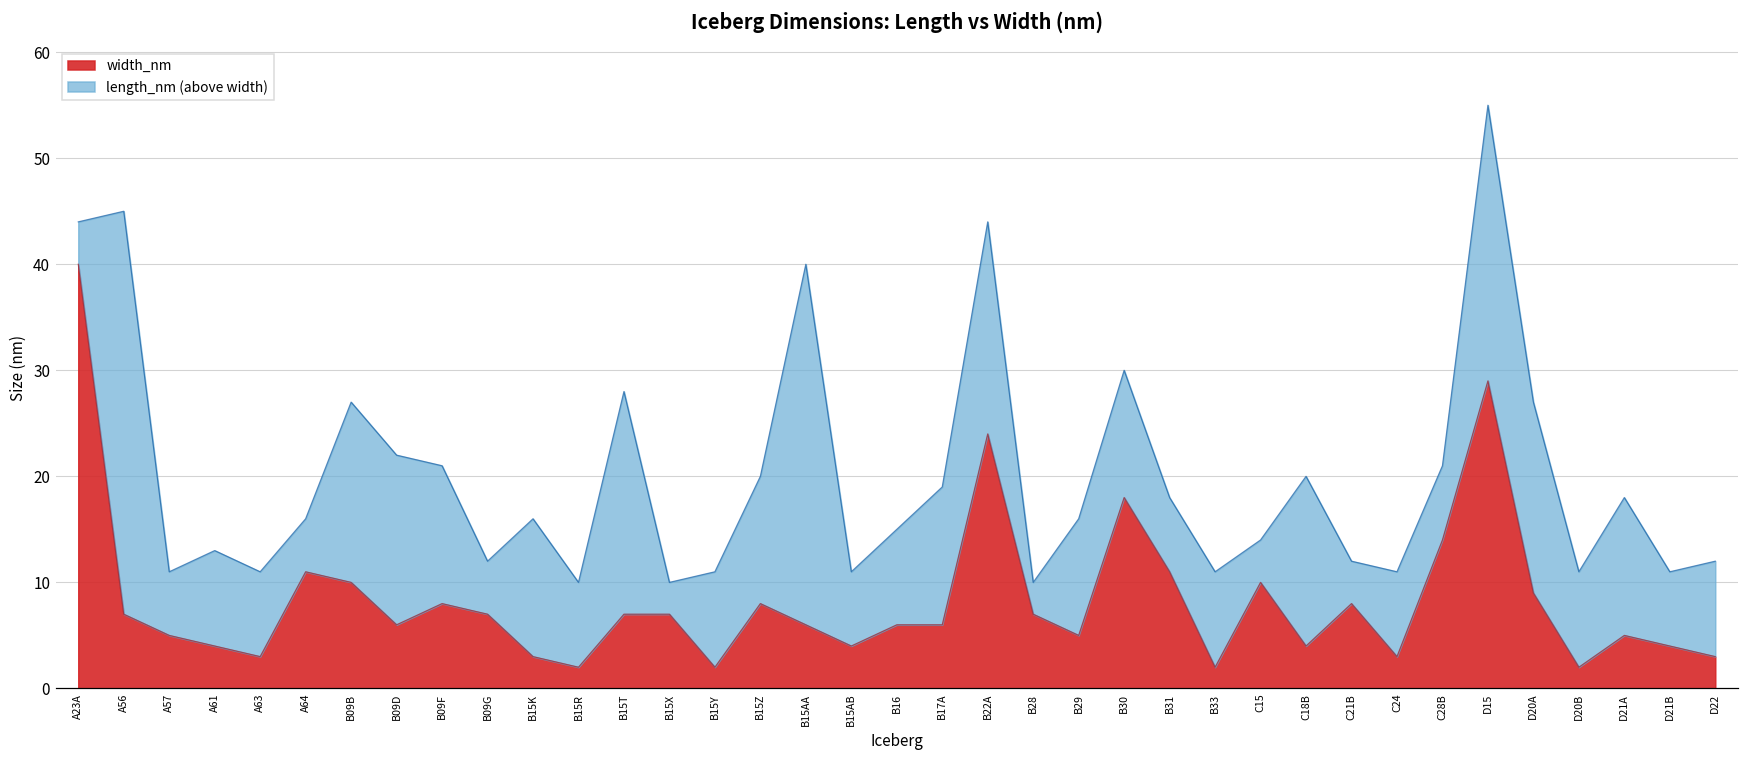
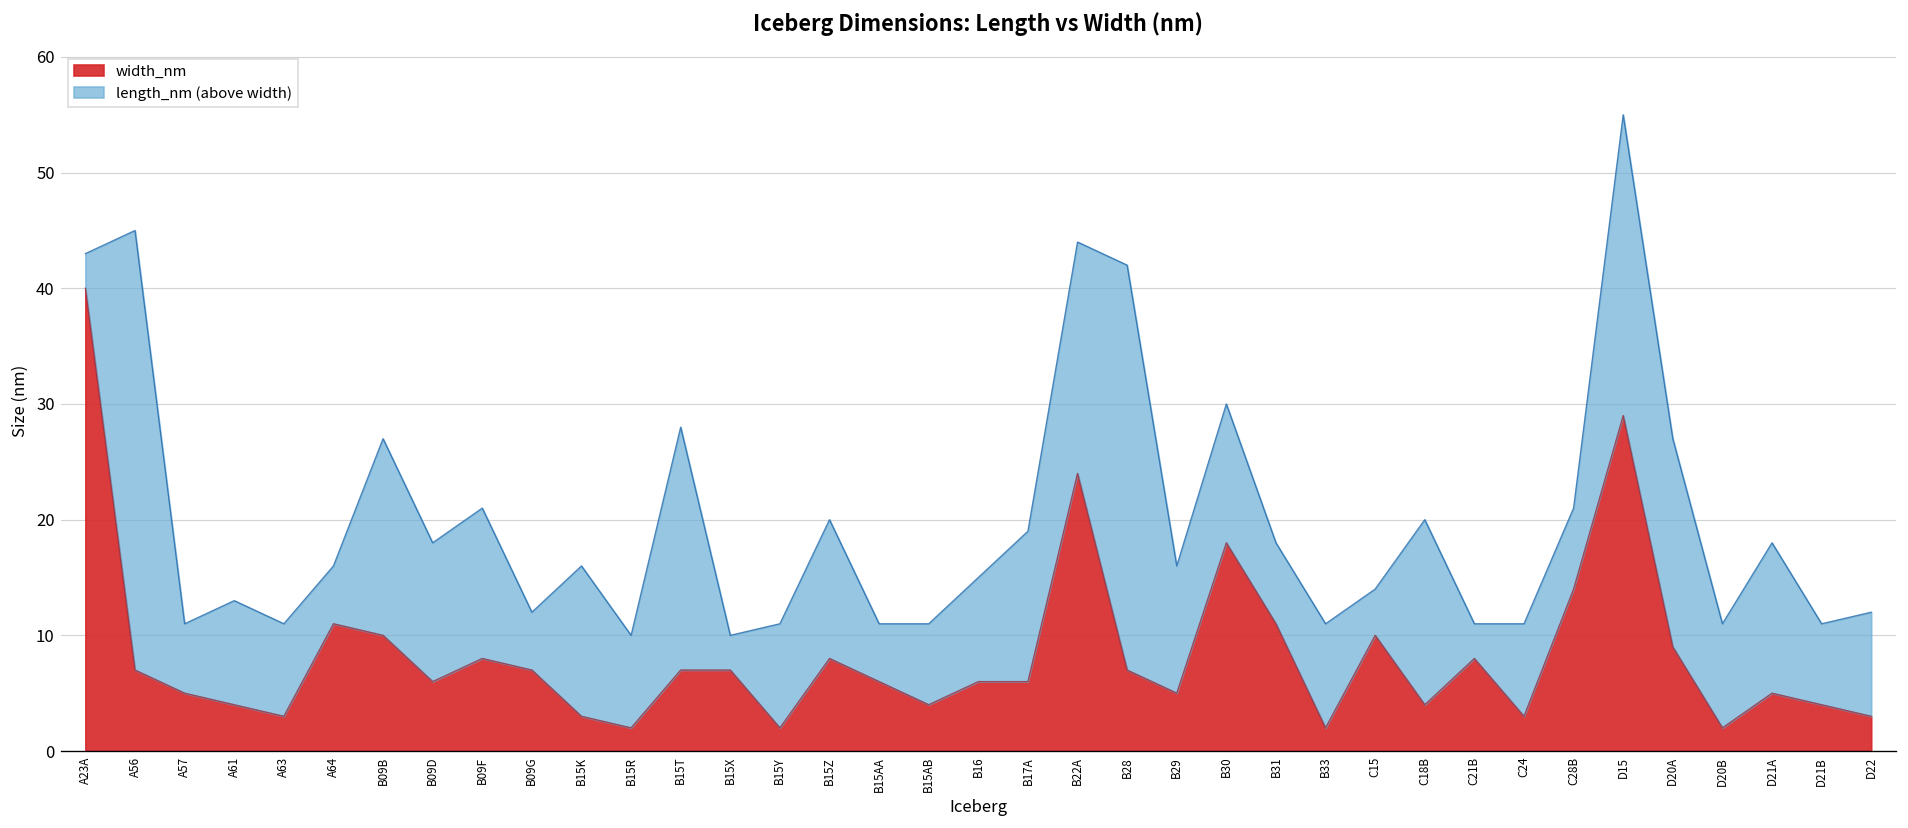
length_nm (above width), A23A: 44 -> 43
length_nm (above width), B09D: 22 -> 18
length_nm (above width), B15AA: 40 -> 11
length_nm (above width), B28: 10 -> 42
length_nm (above width), C21B: 12 -> 11
